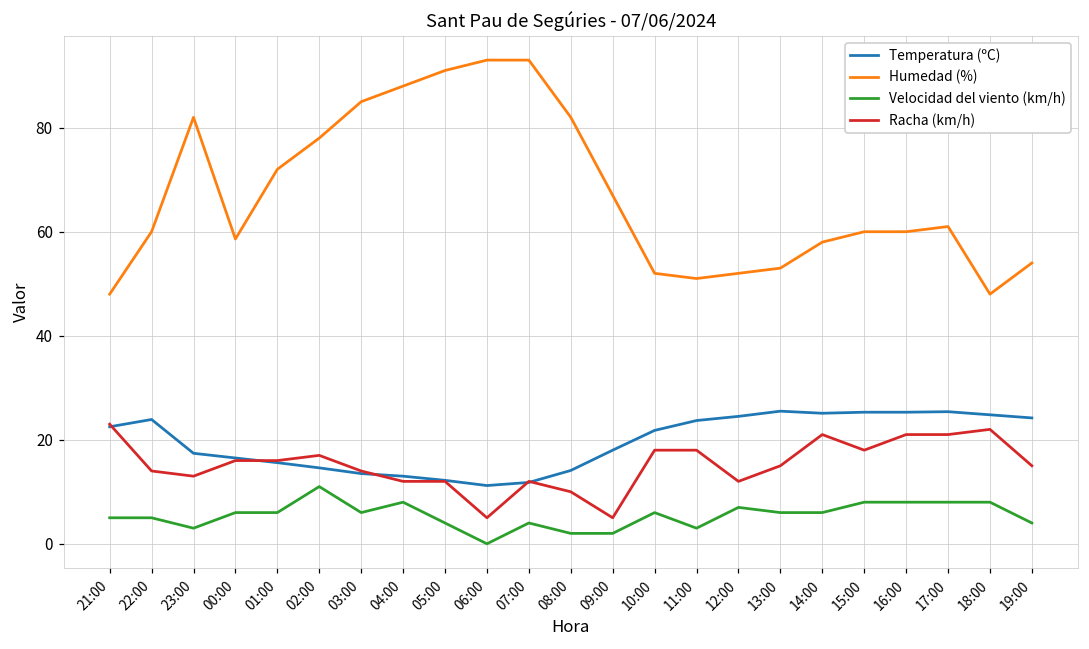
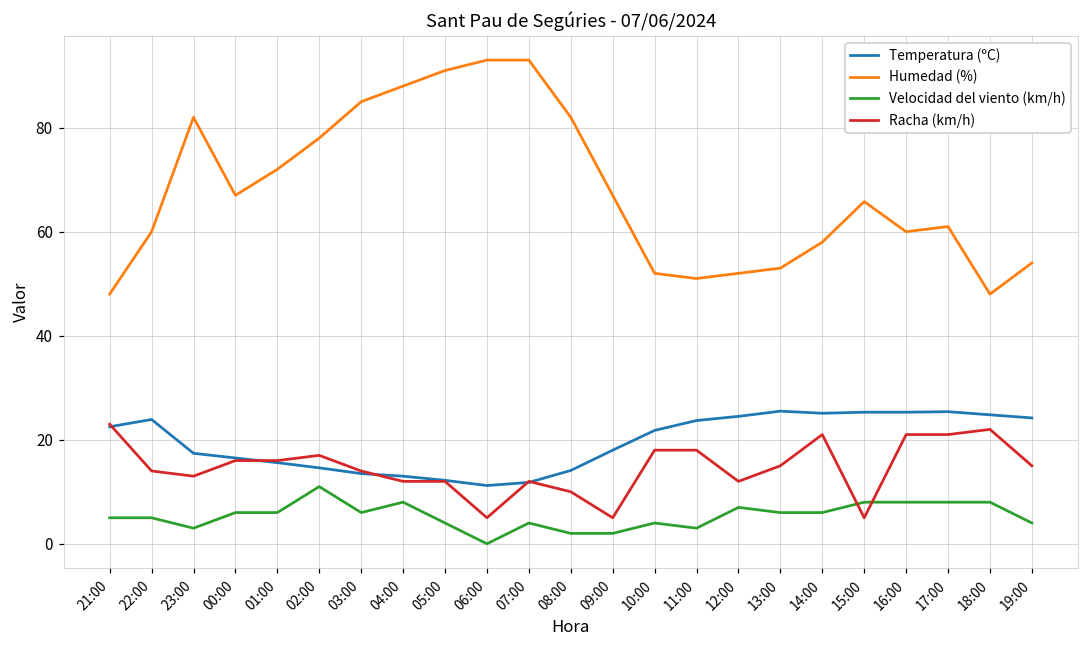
Humedad (%), 00:00: 59 -> 67
Velocidad del viento (km/h), 10:00: 6 -> 4
Humedad (%), 15:00: 60 -> 66
Racha (km/h), 15:00: 18 -> 5
